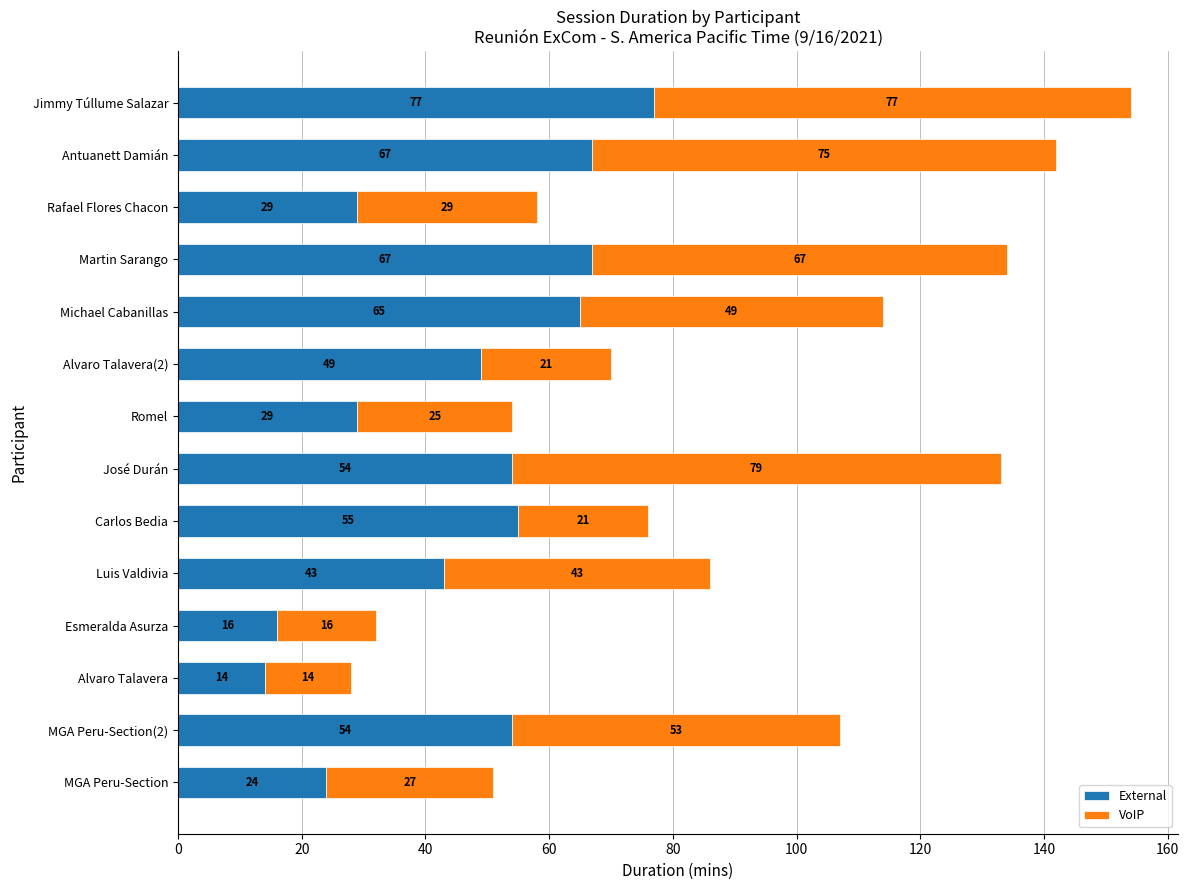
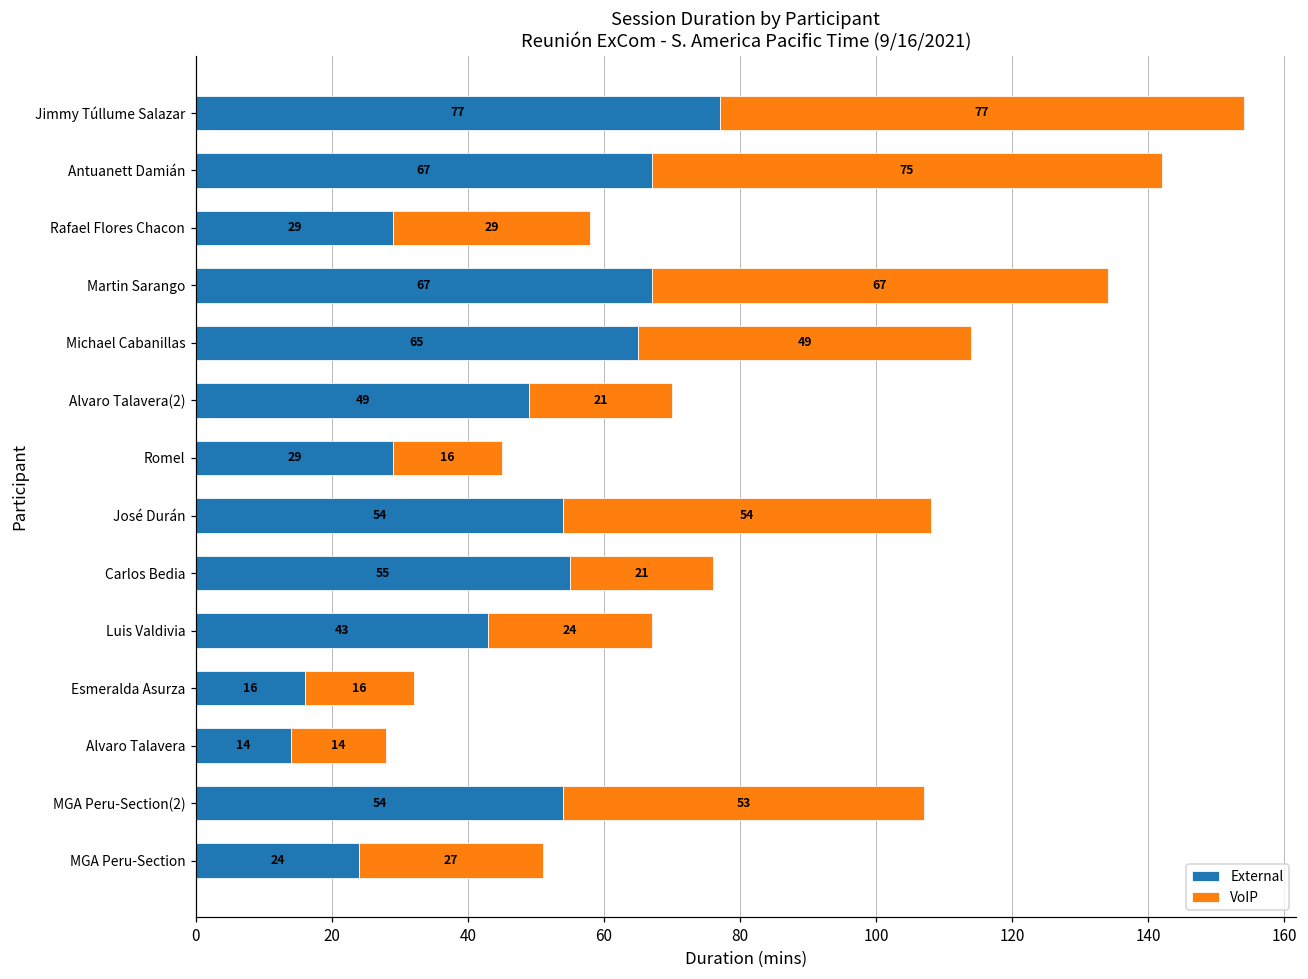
VoIP, Romel: 25 -> 16
VoIP, José Durán: 79 -> 54
VoIP, Luis Valdivia: 43 -> 24
